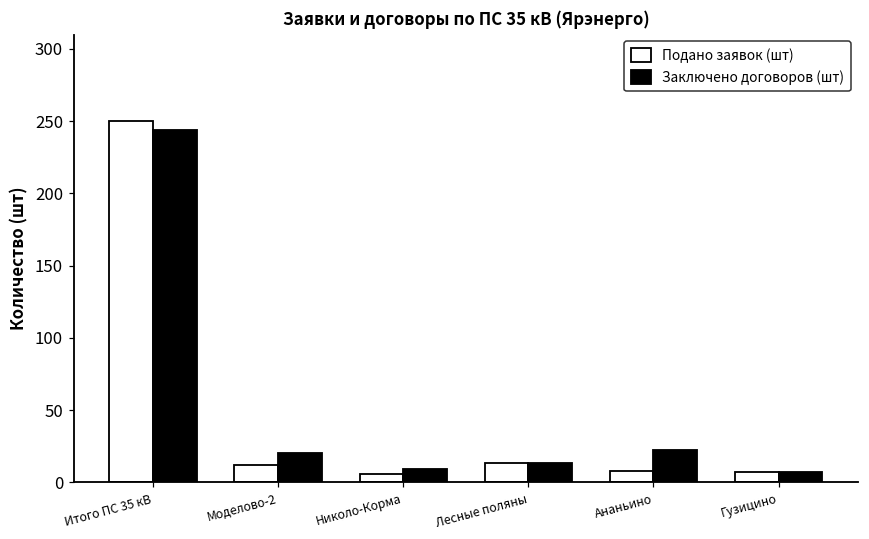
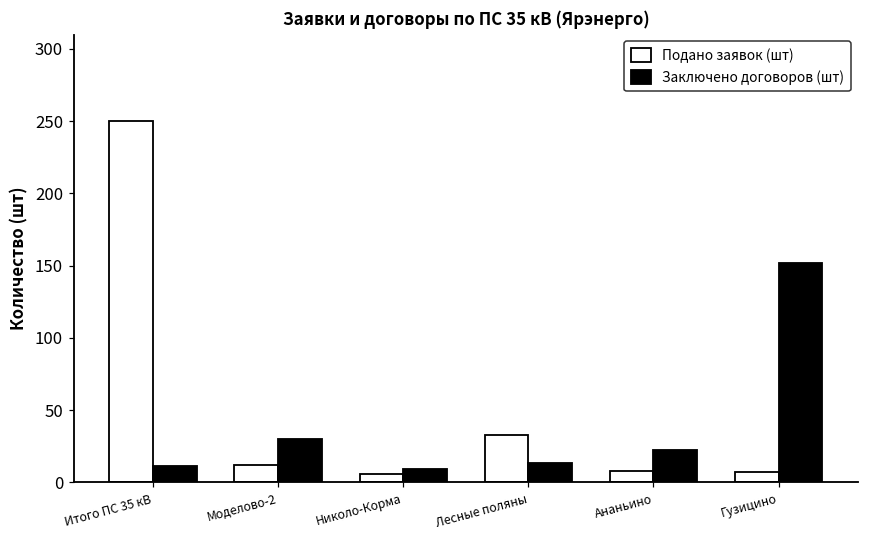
Заключено договоров (шт), Итого ПС 35 кВ: 244 -> 11
Заключено договоров (шт), Моделово-2: 20 -> 30
Подано заявок (шт), Лесные поляны: 13 -> 33
Заключено договоров (шт), Гузицино: 7 -> 152
